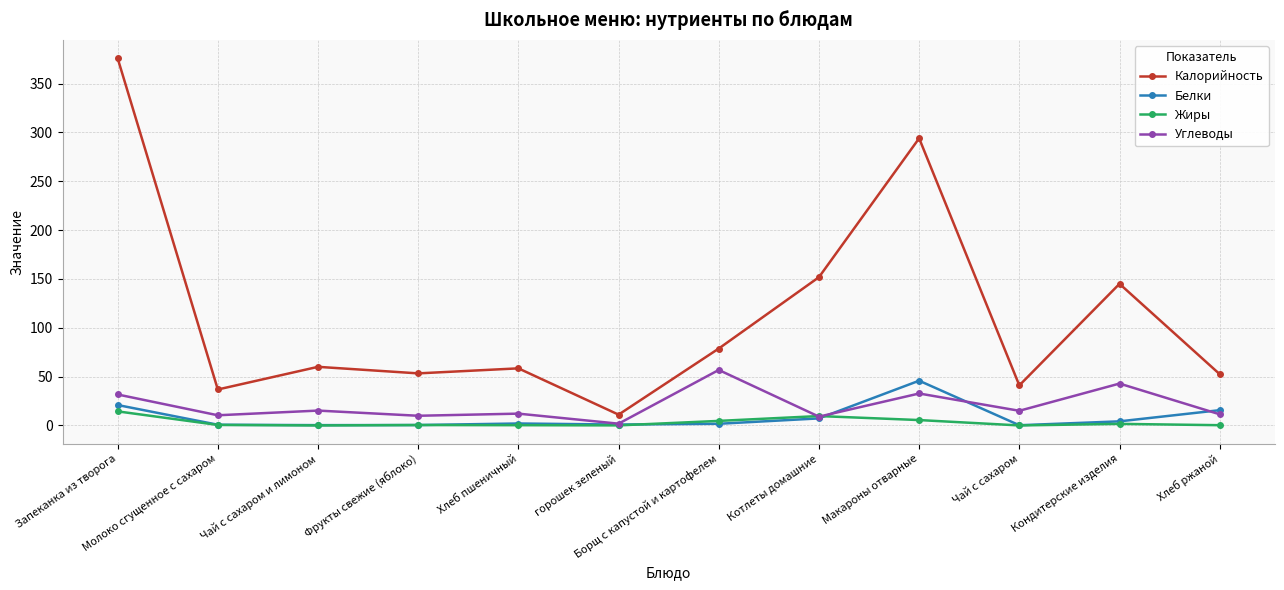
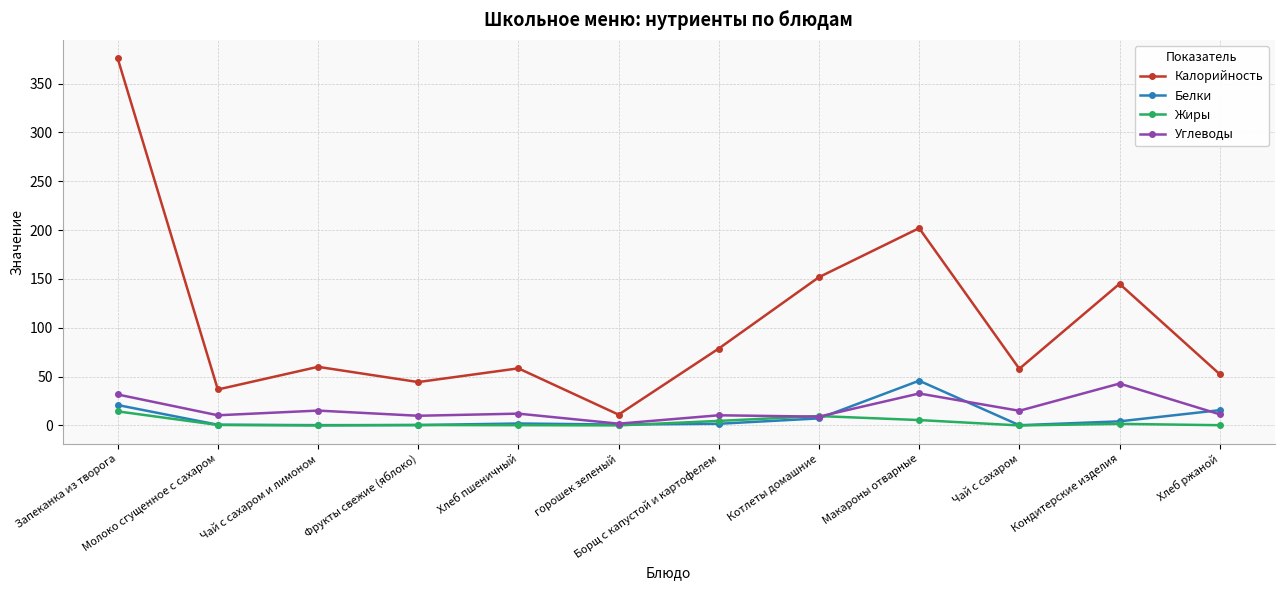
Калорийность, Фрукты свежие (яблоко): 50 -> 40
Углеводы, Борщ с капустой и картофелем: 60 -> 10
Калорийность, Макароны отварные: 290 -> 200
Калорийность, Чай с сахаром: 40 -> 60
